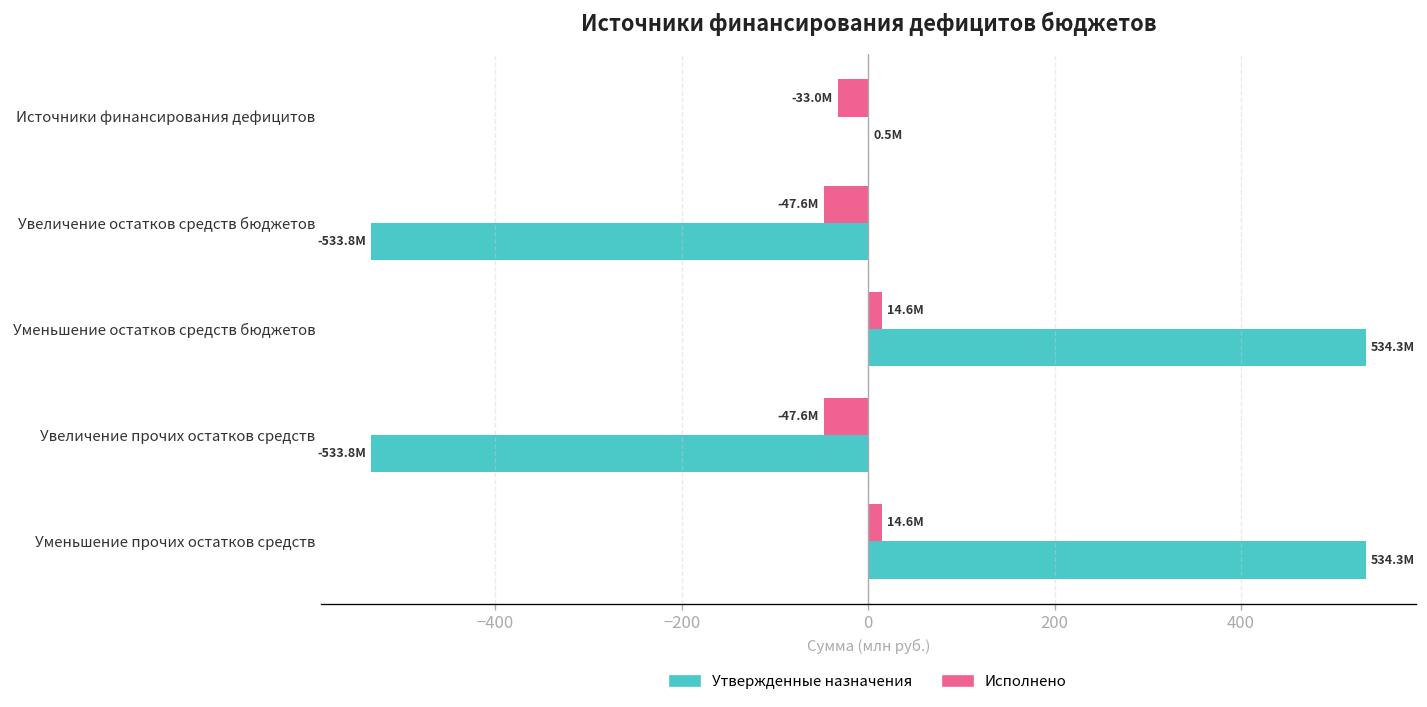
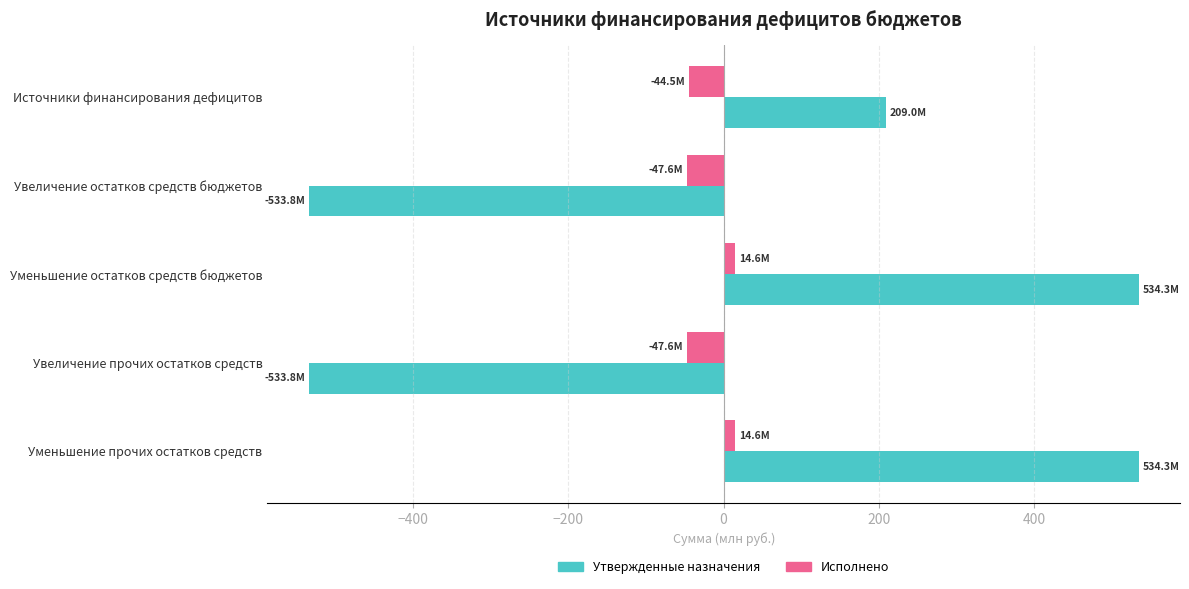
Исполнено, Источники финансирования дефицитов: -33.0M -> -44.5M
Утвержденные назначения, Источники финансирования дефицитов: 0.5M -> 209.0M
